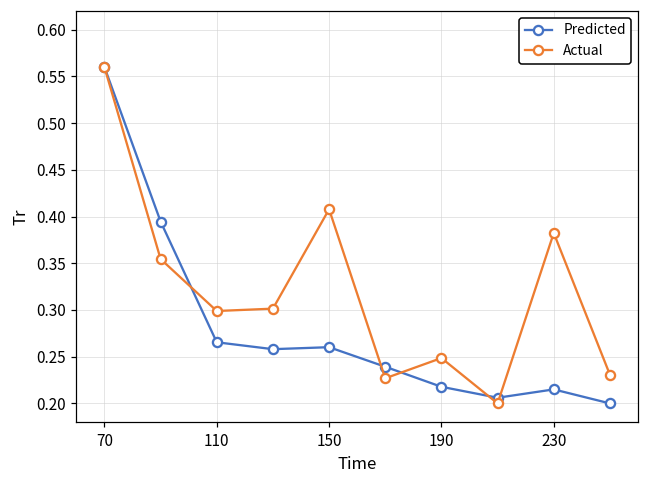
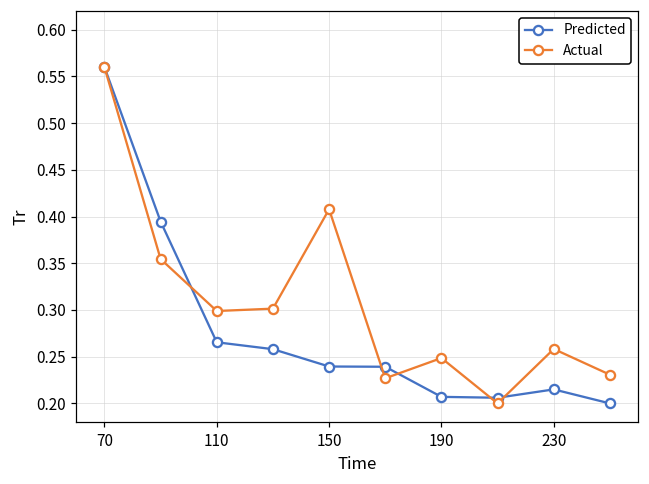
Predicted, 150: 0.26 -> 0.24
Predicted, 190: 0.22 -> 0.21
Actual, 230: 0.38 -> 0.26
